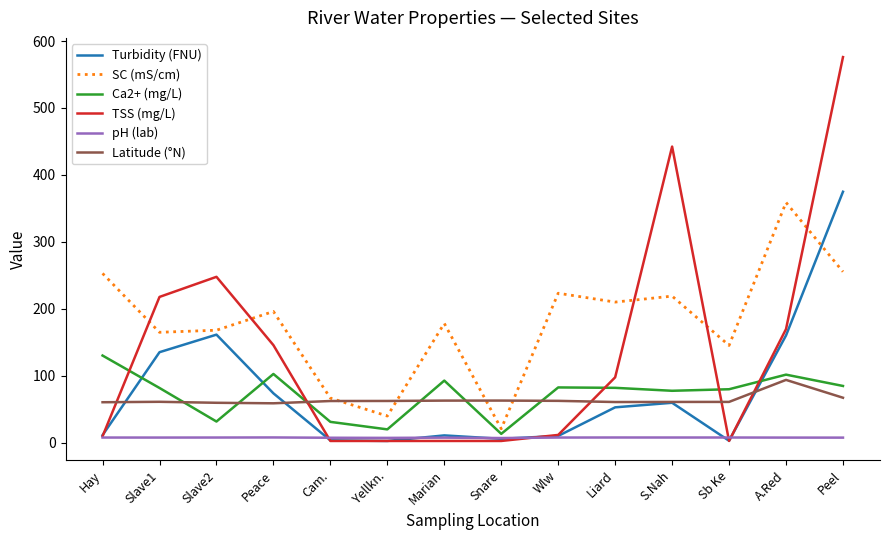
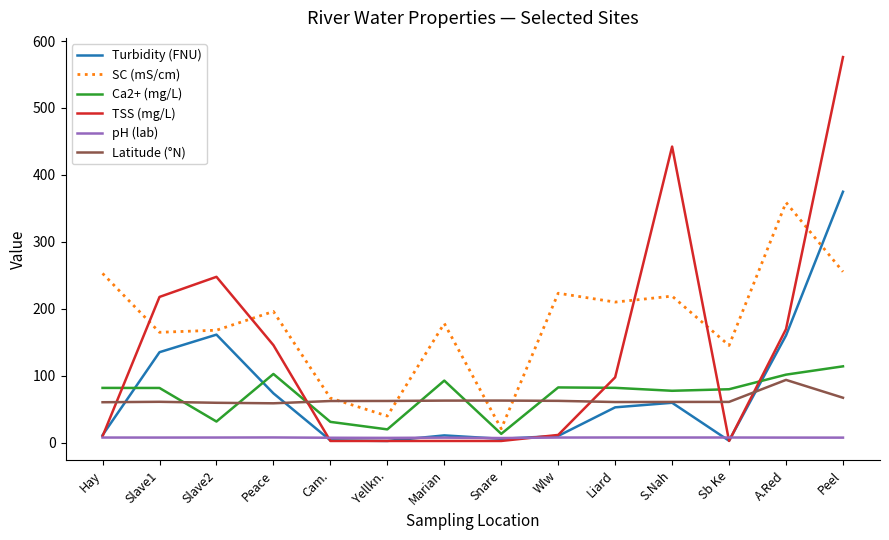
Ca2+ (mg/L), Hay: 130 -> 80
Ca2+ (mg/L), Peel: 90 -> 110
